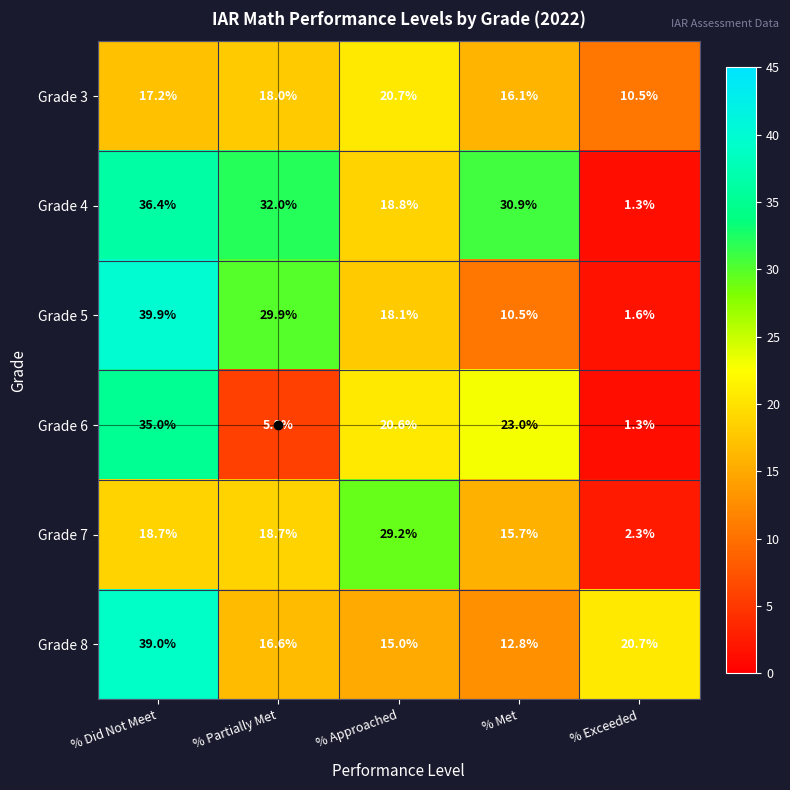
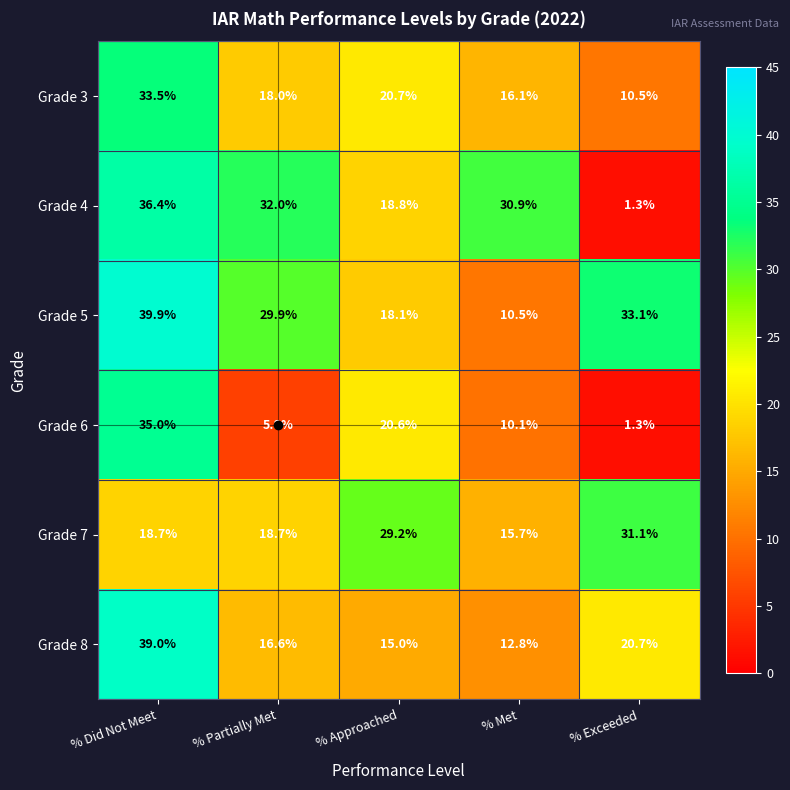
Grade 3, % Did Not Meet: 17.2% -> 33.5%
Grade 5, % Exceeded: 1.6% -> 33.1%
Grade 6, % Met: 23.0% -> 10.1%
Grade 7, % Exceeded: 2.3% -> 31.1%
